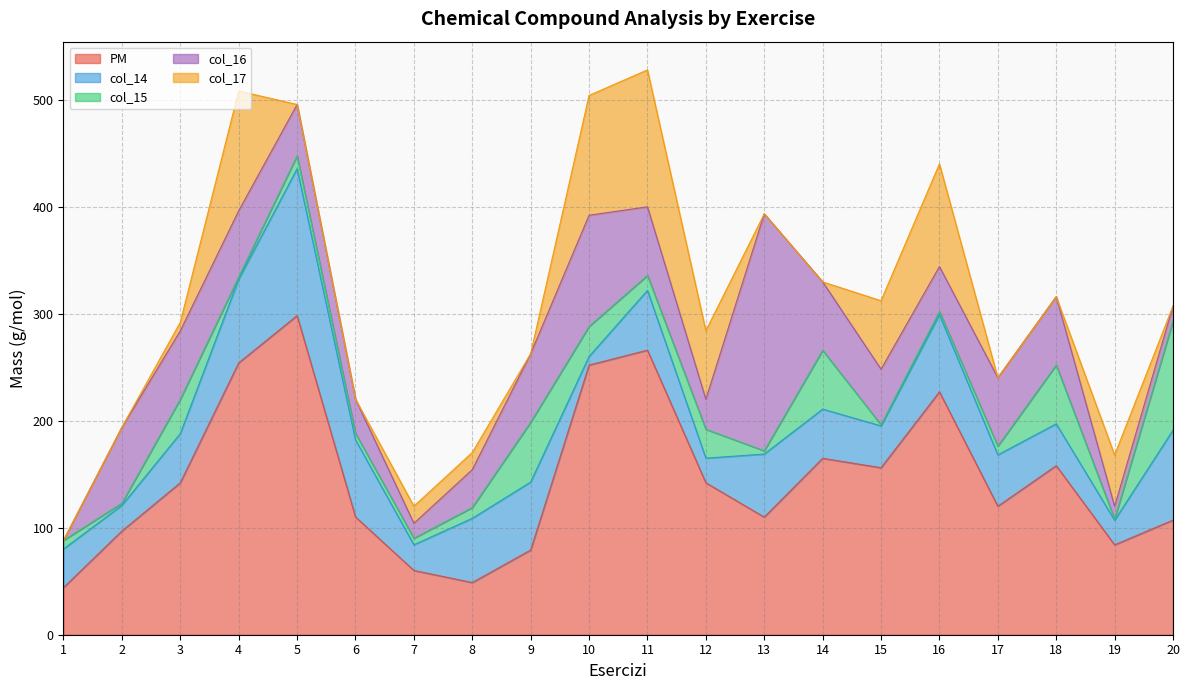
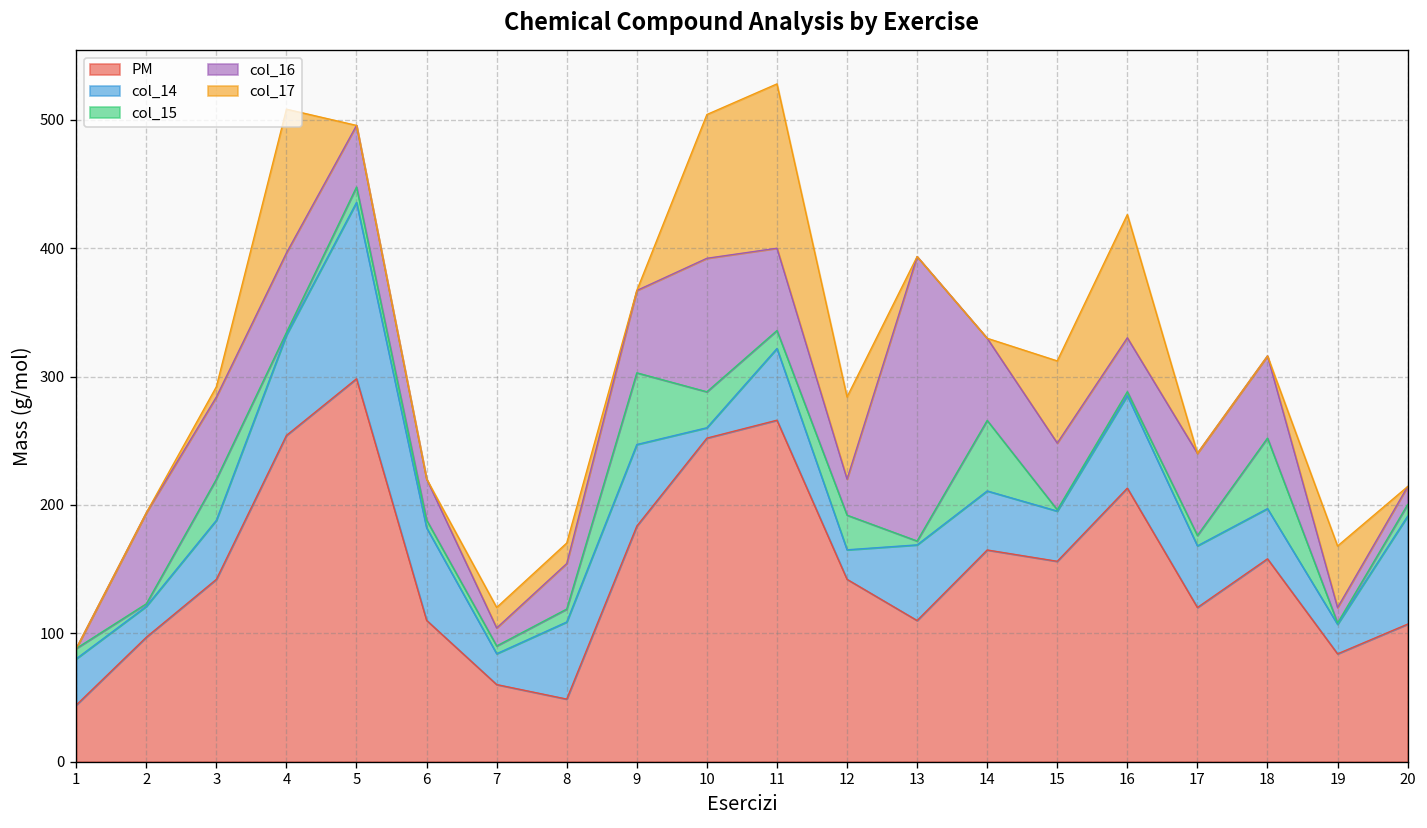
PM, 9: 79 -> 184
PM, 16: 227 -> 213
col_15, 20: 102 -> 9
